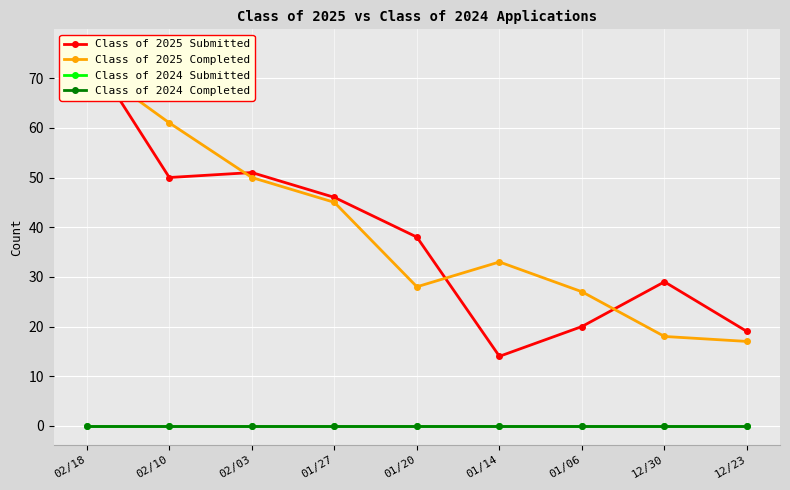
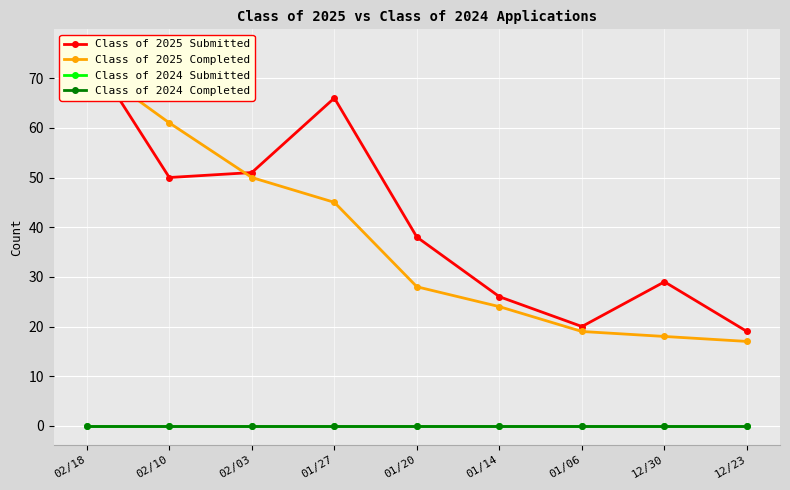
Class of 2025 Submitted, 01/27: 46 -> 66
Class of 2025 Submitted, 01/14: 14 -> 26
Class of 2025 Completed, 01/14: 33 -> 24
Class of 2025 Completed, 01/06: 27 -> 19
